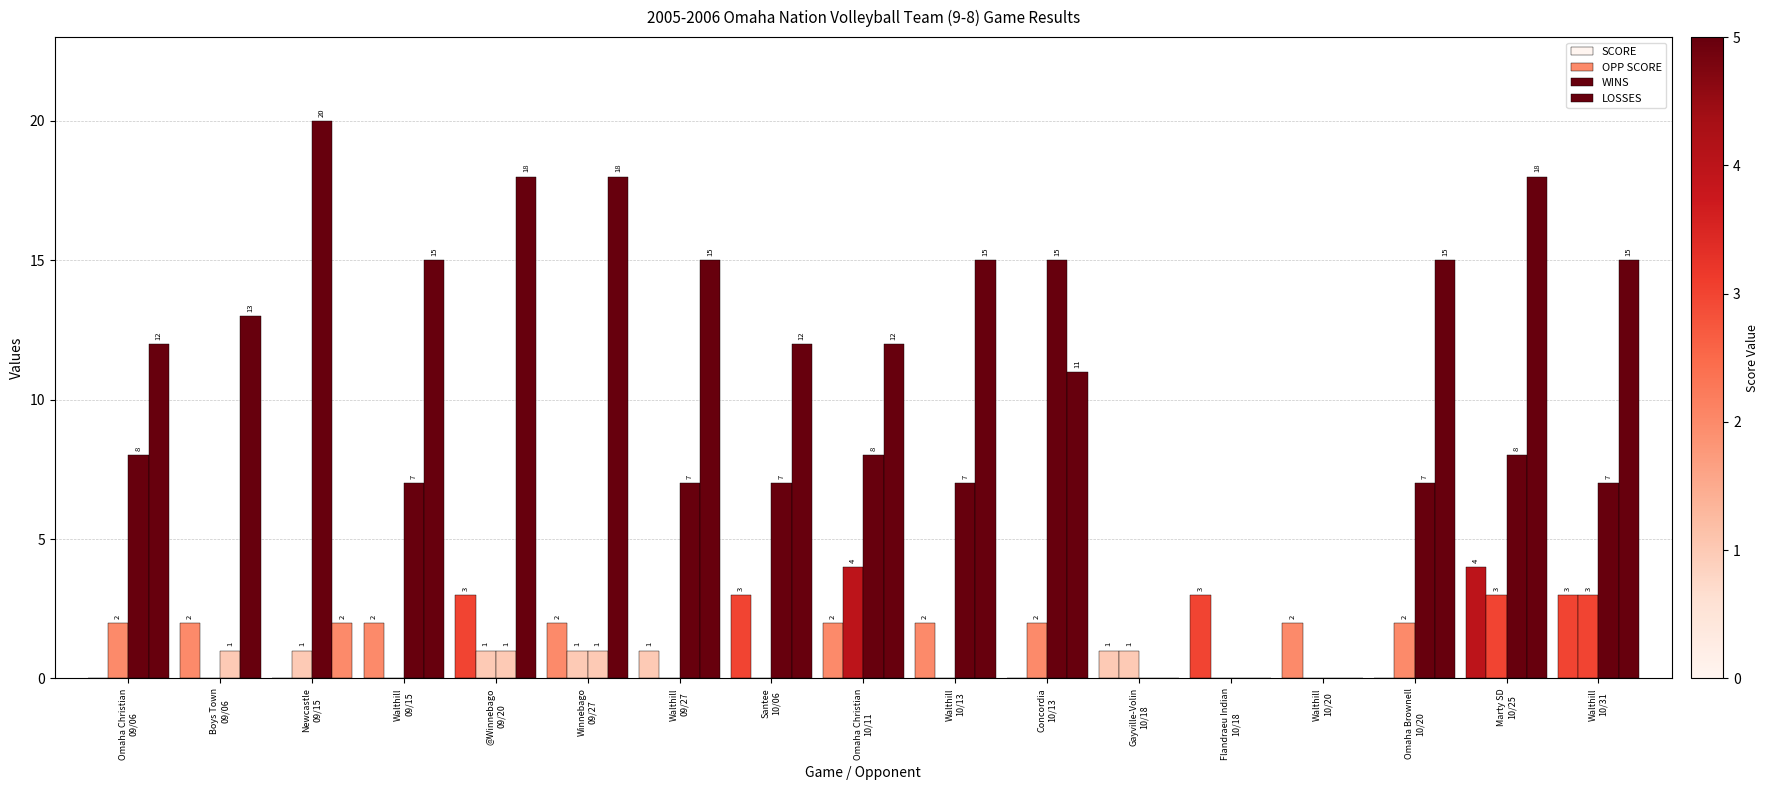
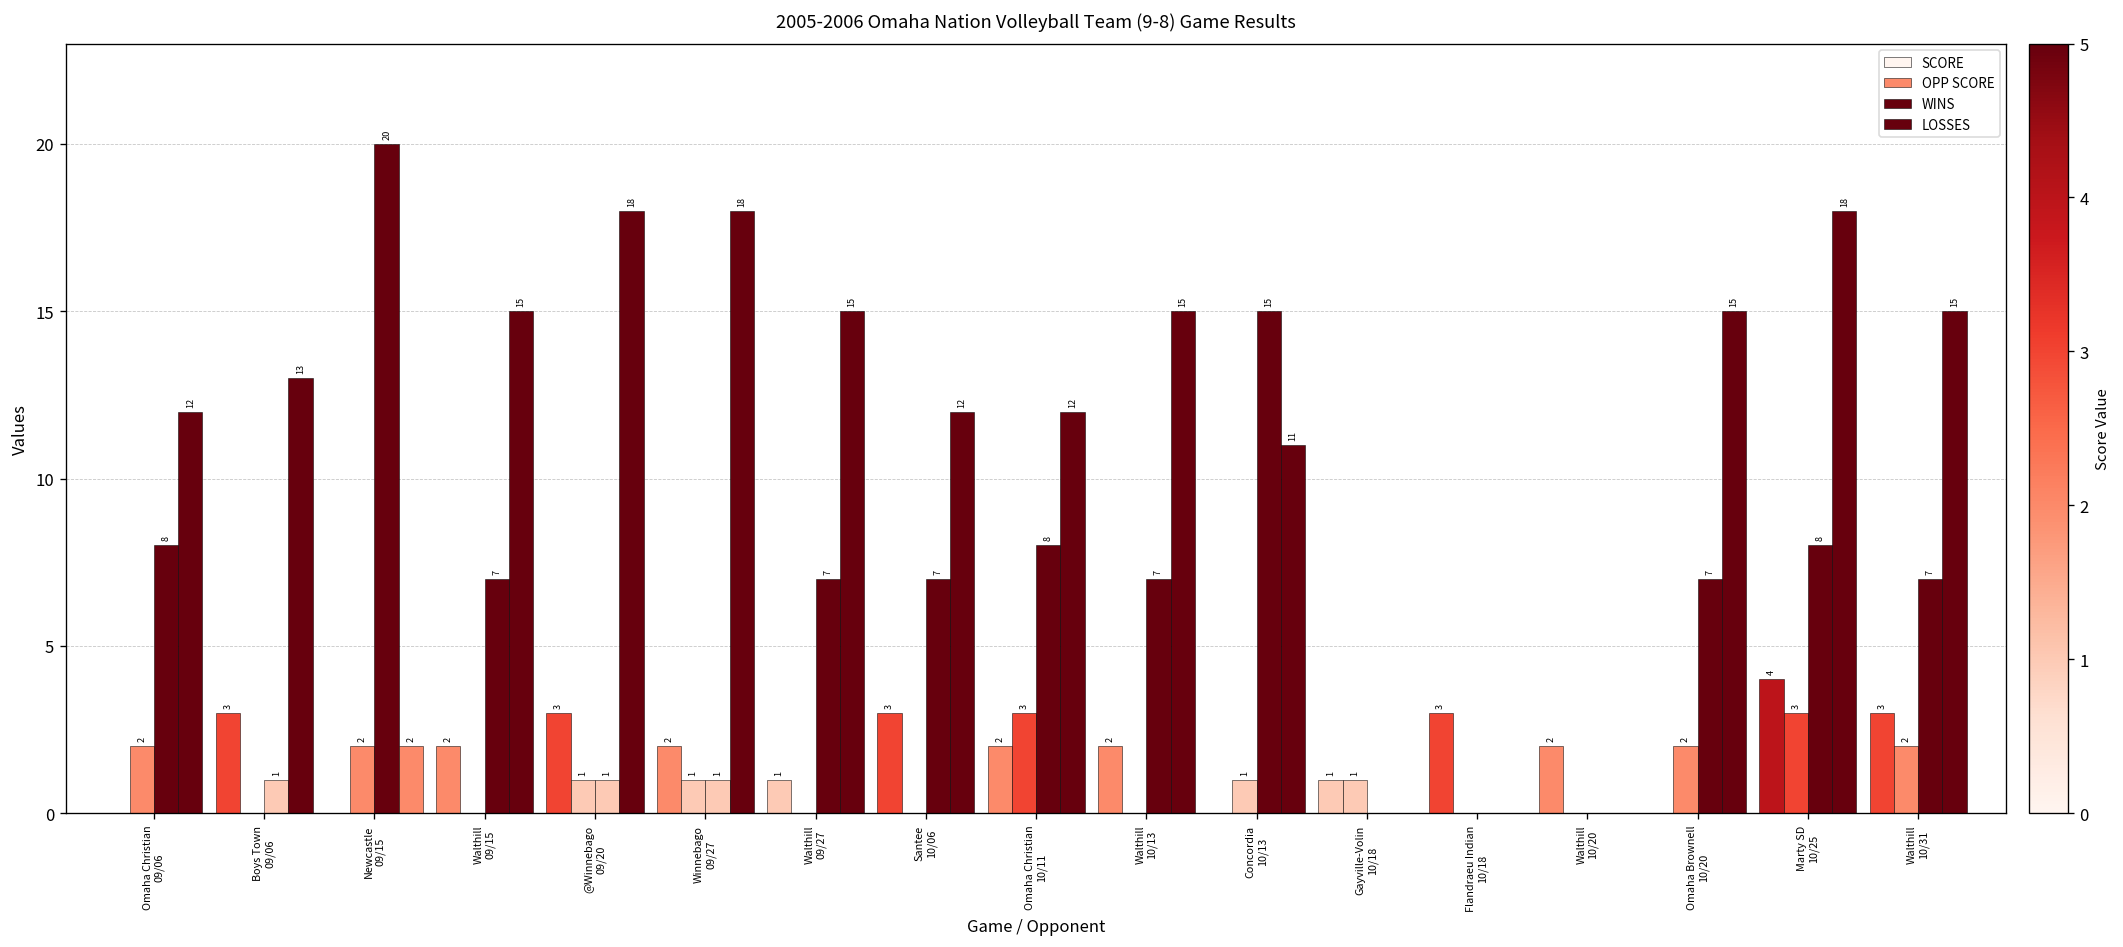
SCORE, Boys Town 09/06: 2 -> 3
OPP SCORE, Newcastle 09/15: 1 -> 2
OPP SCORE, Omaha Christian 10/11: 4 -> 3
OPP SCORE, Concordia 10/13: 2 -> 1
OPP SCORE, Walthill 10/31: 3 -> 2
